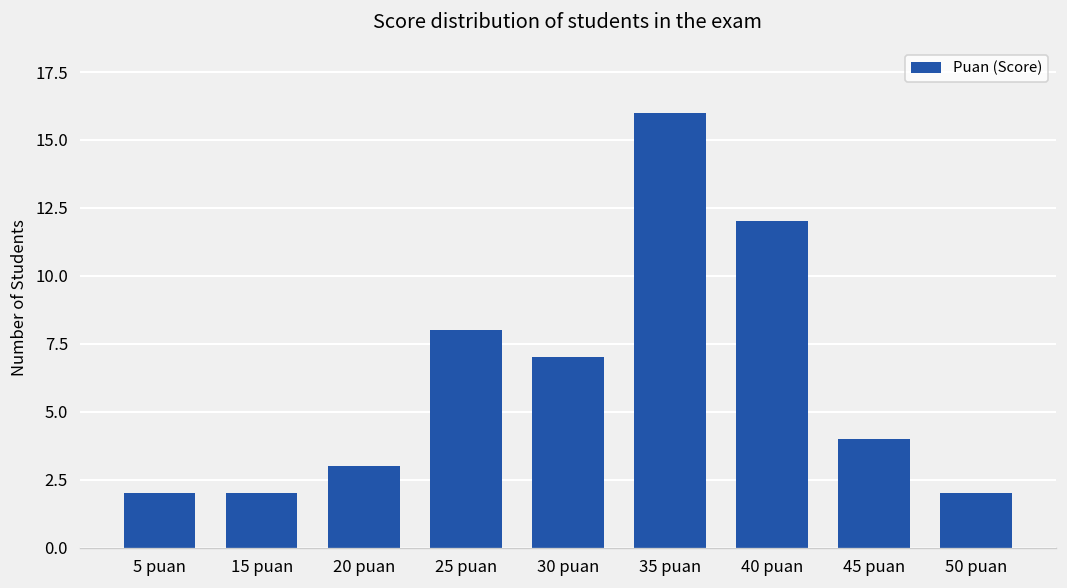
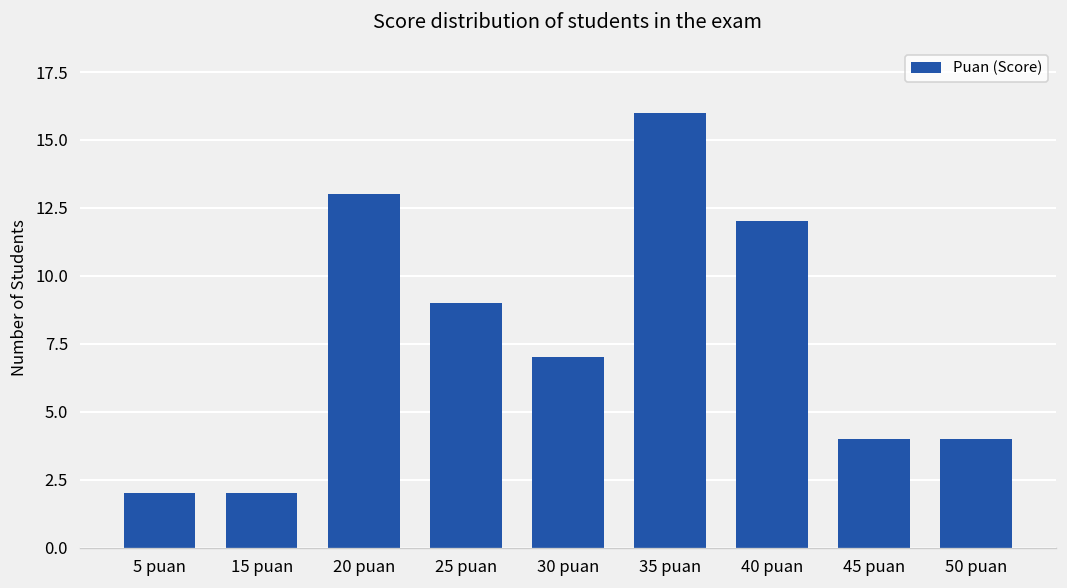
20 puan: 3 -> 13
25 puan: 8 -> 9
50 puan: 2 -> 4
